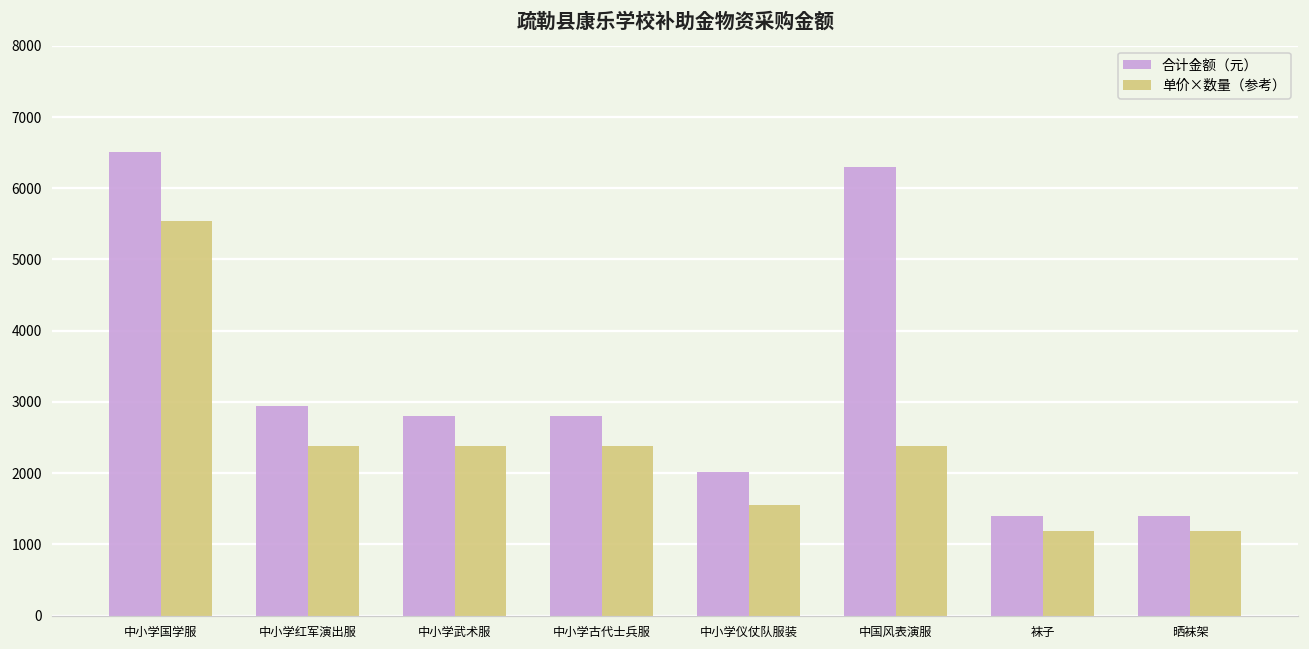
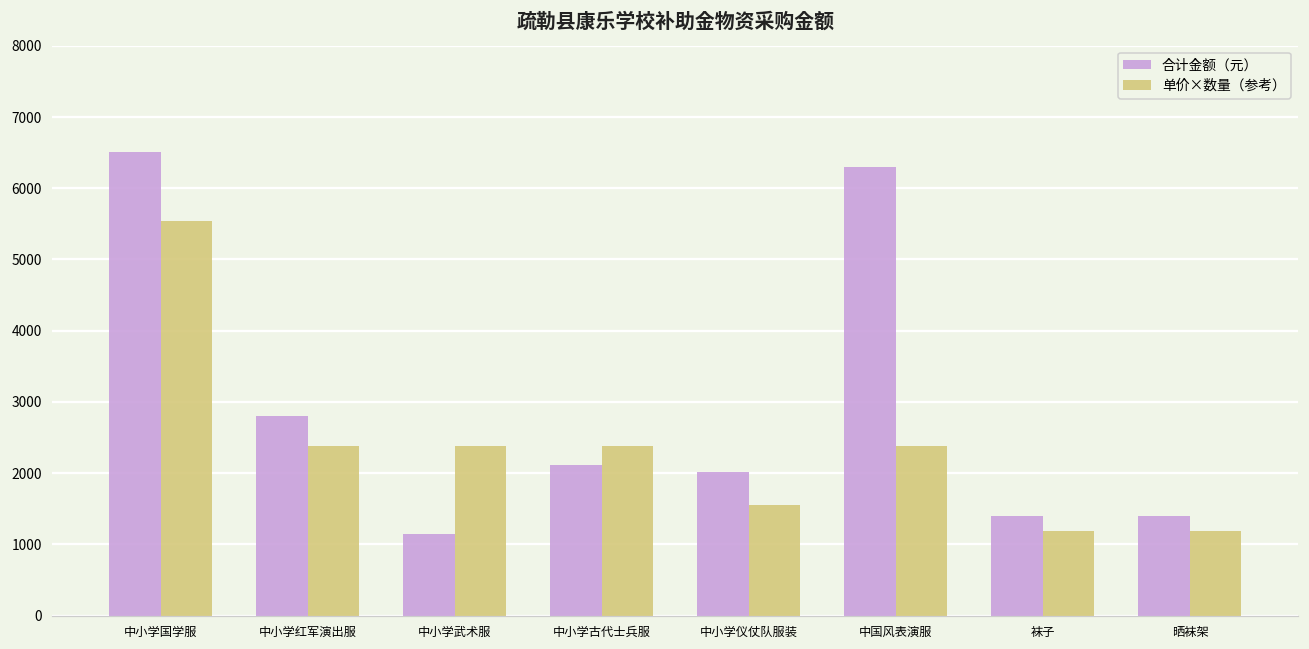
合计金额（元）, 中小学红军演出服: 2900 -> 2800
合计金额（元）, 中小学武术服: 2800 -> 1100
合计金额（元）, 中小学古代士兵服: 2800 -> 2100
